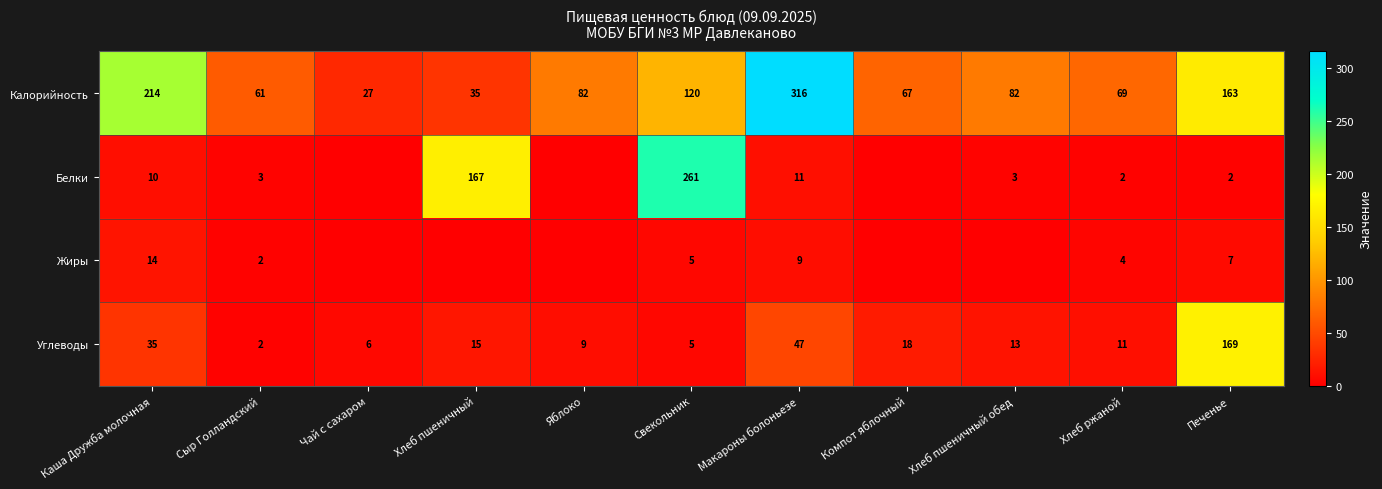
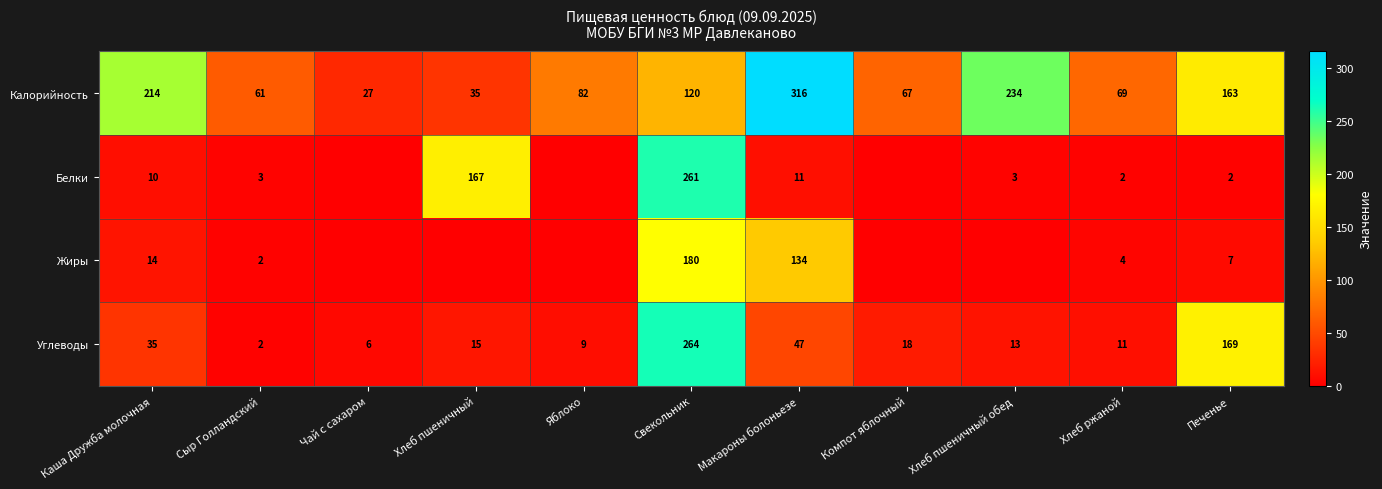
Калорийность, Хлеб пшеничный обед: 82 -> 234
Жиры, Свекольник: 5 -> 180
Жиры, Макароны болоньезе: 9 -> 134
Углеводы, Свекольник: 5 -> 264
